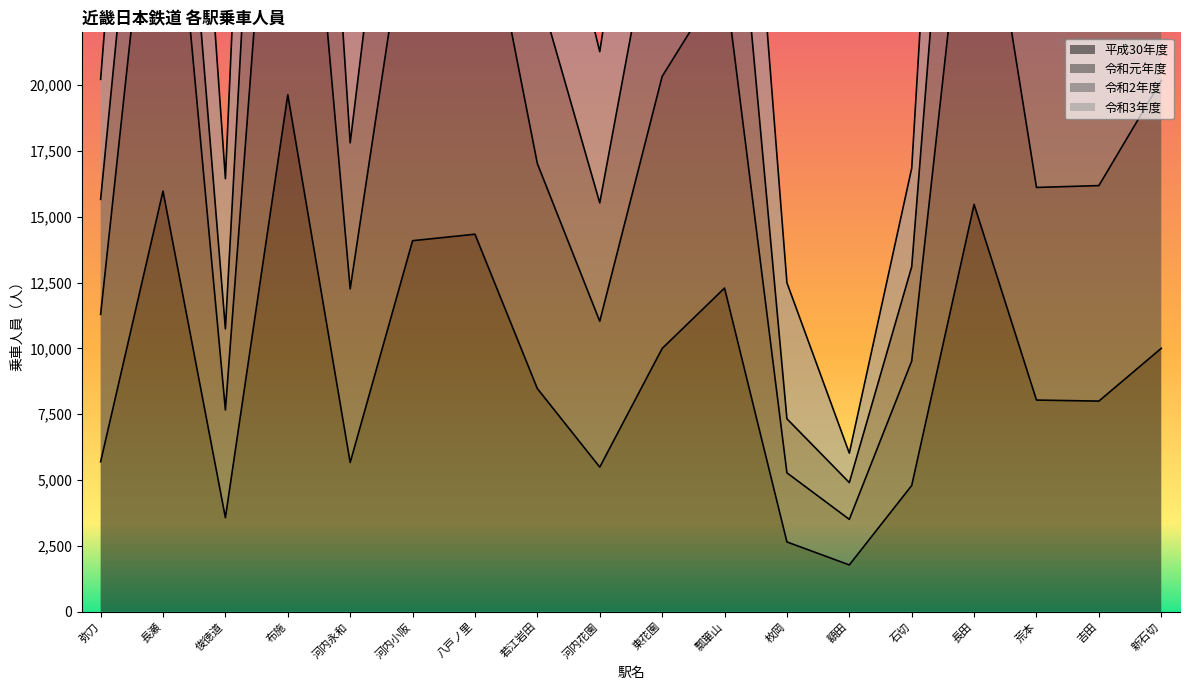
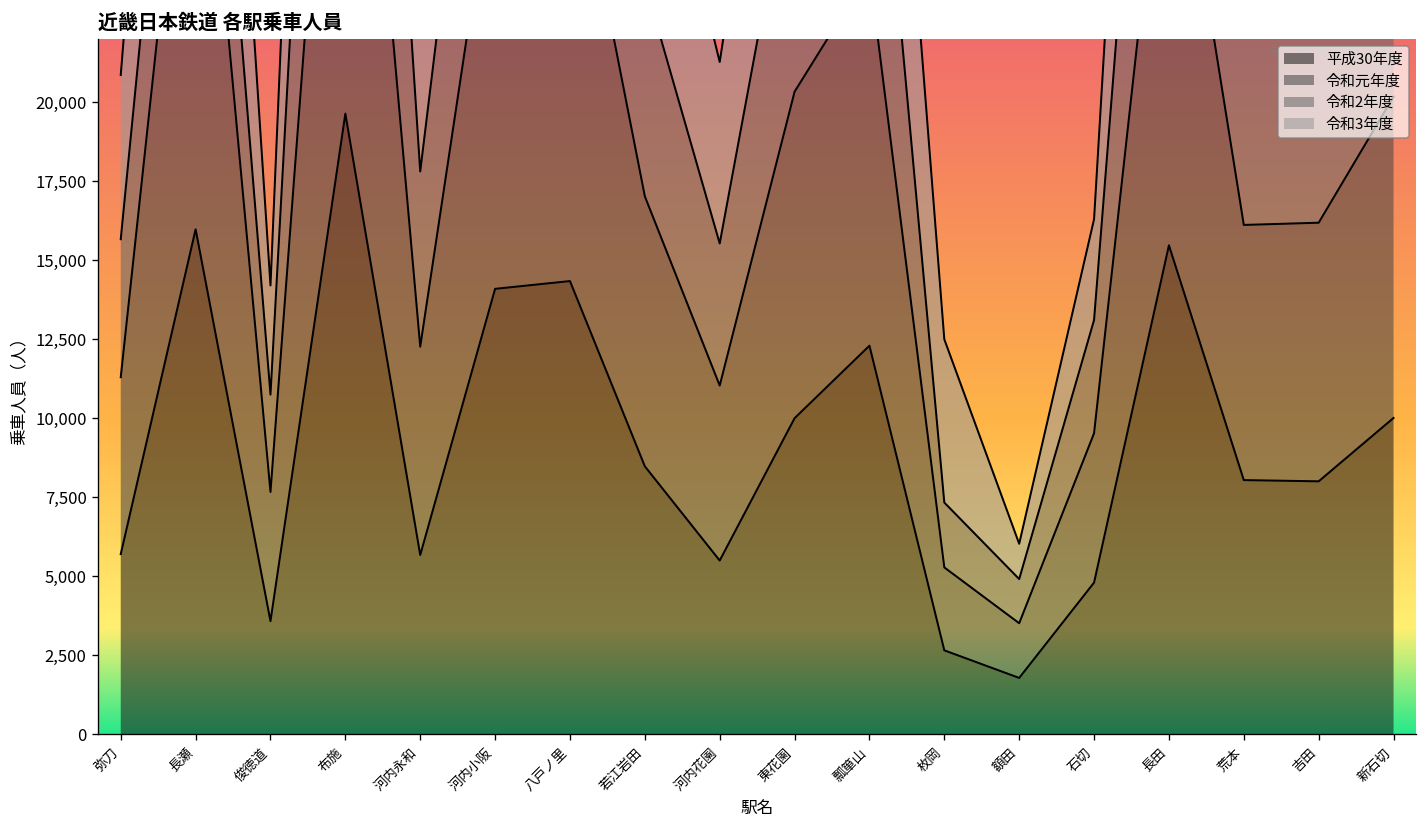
令和3年度, 弥刀: 4,600 -> 5,200
令和3年度, 俊徳道: 5,700 -> 3,500
令和3年度, 石切: 3,700 -> 3,200
